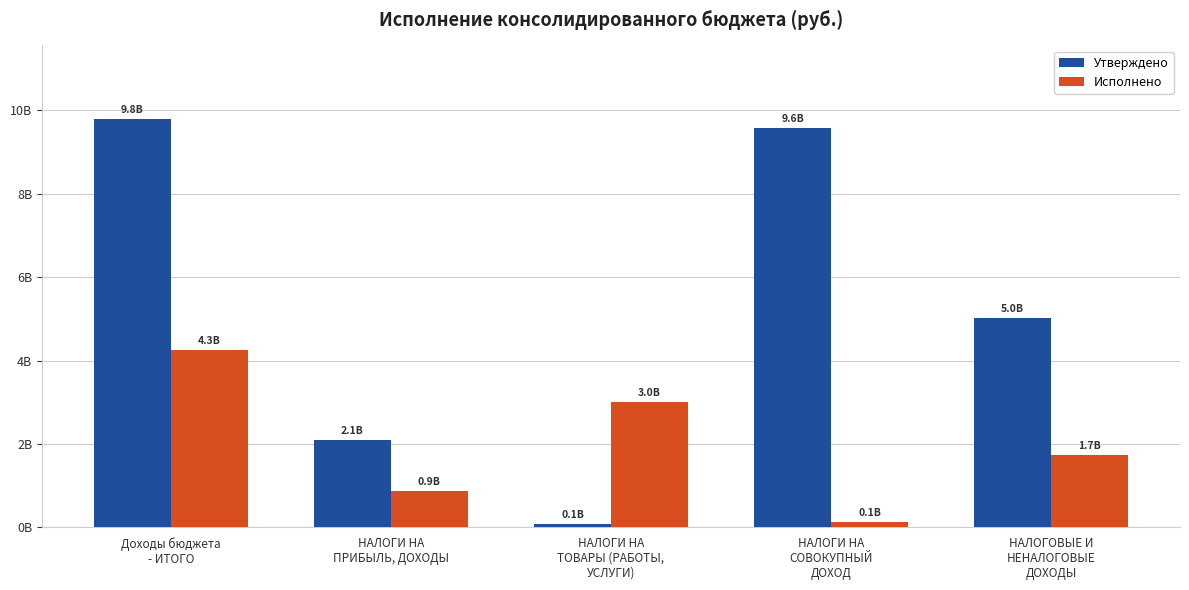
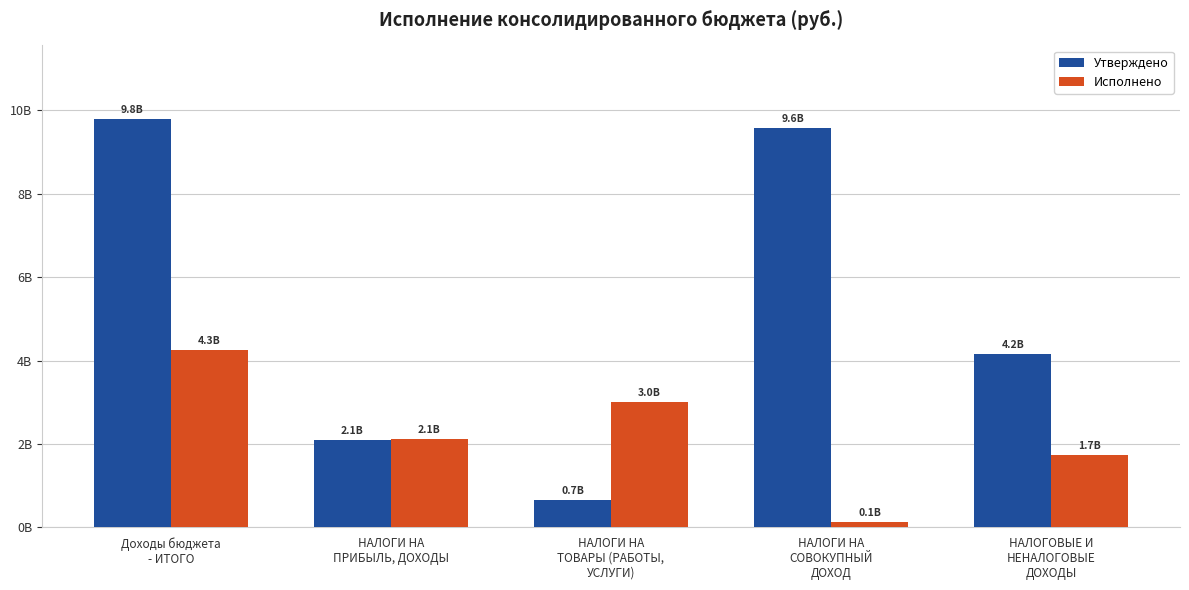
Исполнено, НАЛОГИ НА ПРИБЫЛЬ, ДОХОДЫ: 0.9B -> 2.1B
Утверждено, НАЛОГИ НА ТОВАРЫ (РАБОТЫ, УСЛУГИ): 0.1B -> 0.7B
Утверждено, НАЛОГОВЫЕ И НЕНАЛОГОВЫЕ ДОХОДЫ: 5.0B -> 4.2B
